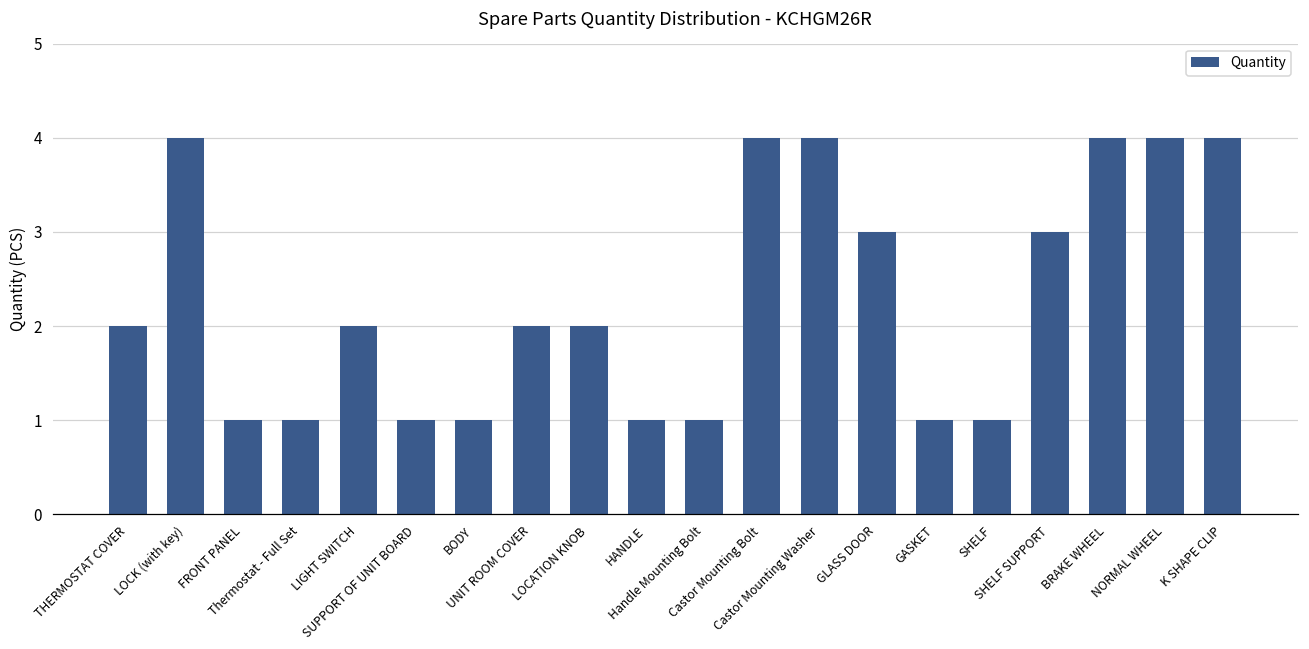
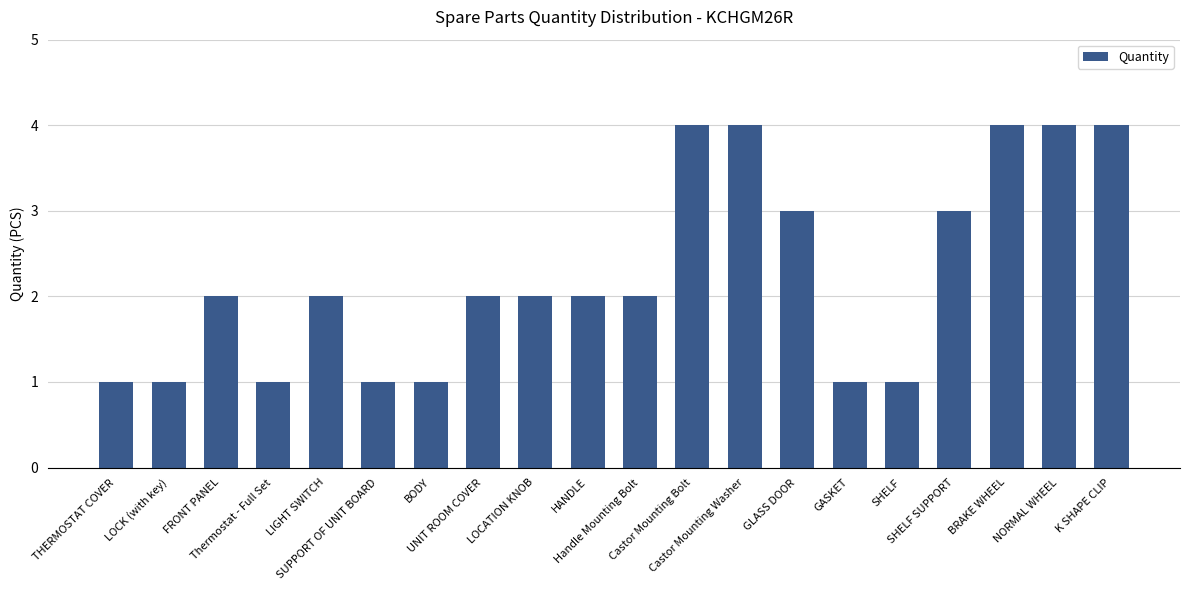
THERMOSTAT COVER: 2 -> 1
LOCK (with key): 4 -> 1
FRONT PANEL: 1 -> 2
HANDLE: 1 -> 2
Handle Mounting Bolt: 1 -> 2
